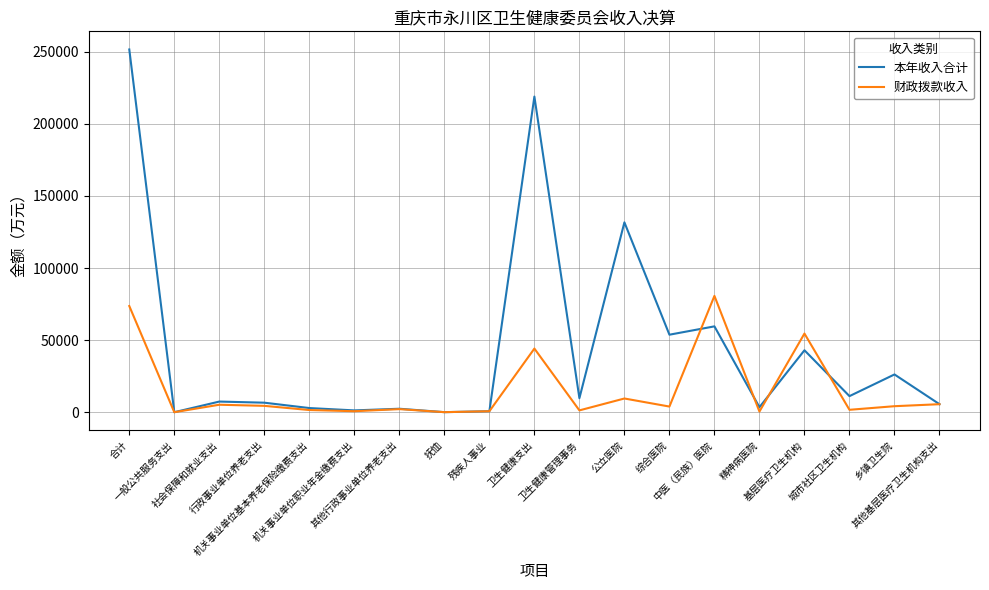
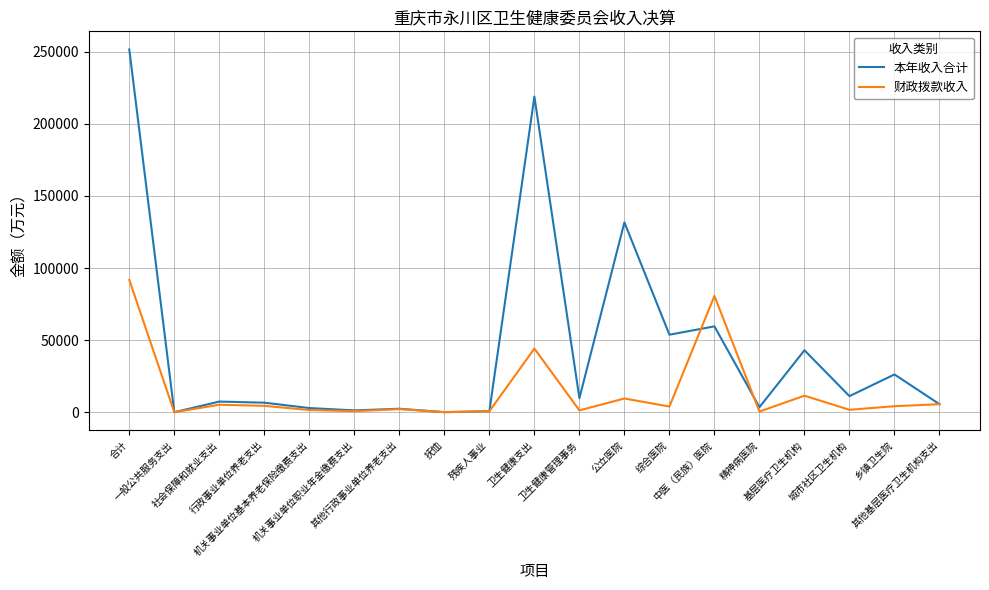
财政拨款收入, 合计: 74000 -> 92000
财政拨款收入, 基层医疗卫生机构: 55000 -> 11000
